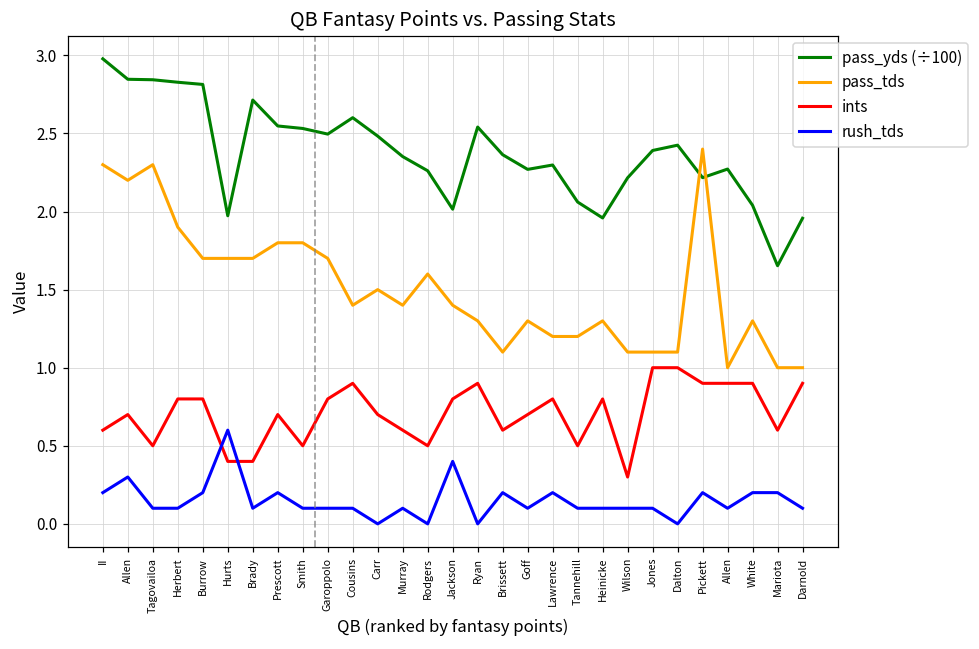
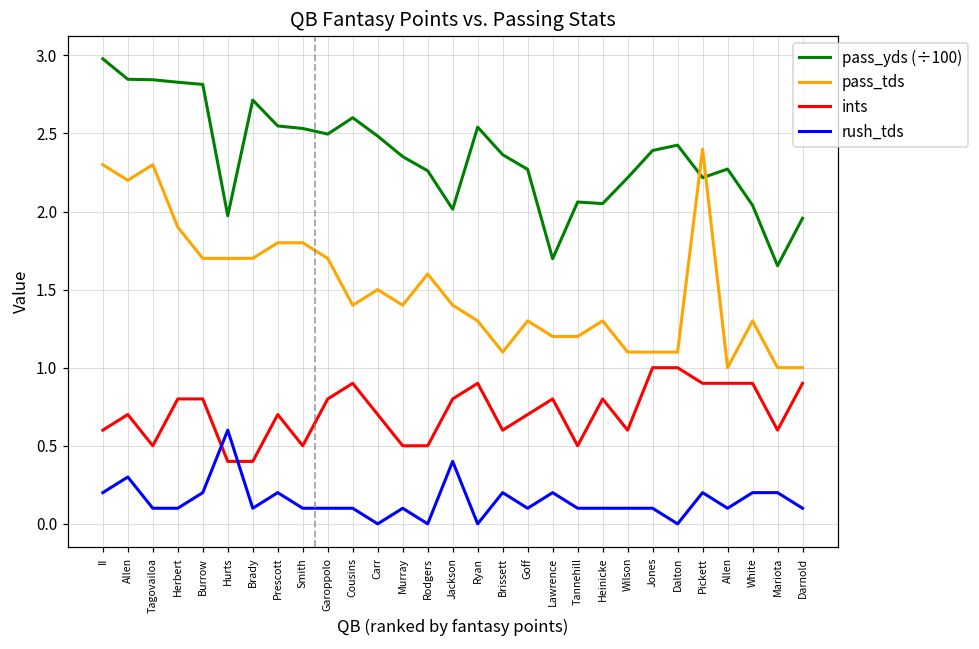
ints, Murray: 0.6 -> 0.5
pass_yds (÷100), Lawrence: 2.30 -> 1.70
pass_yds (÷100), Heinicke: 1.96 -> 2.05
ints, Wilson: 0.3 -> 0.6
